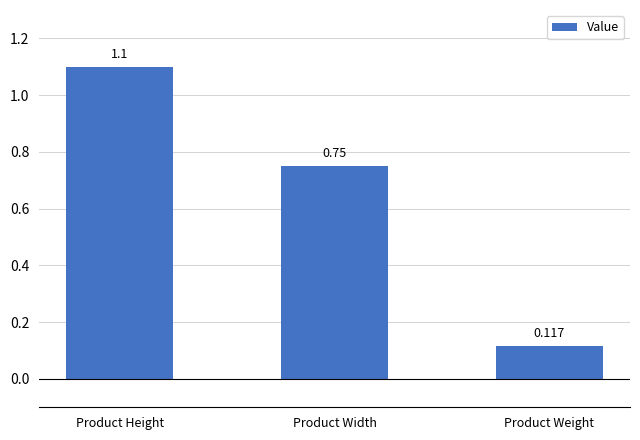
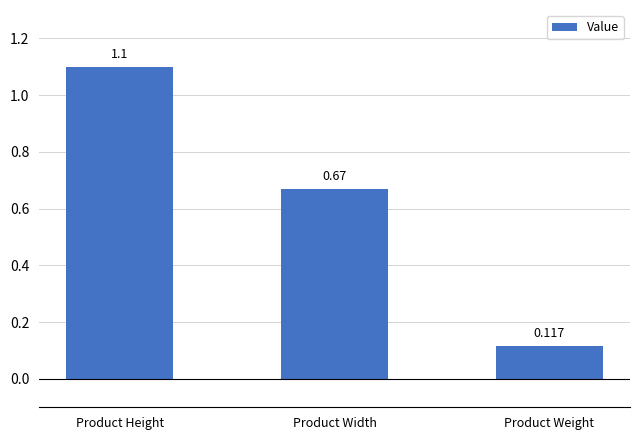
Product Width: 0.75 -> 0.67
